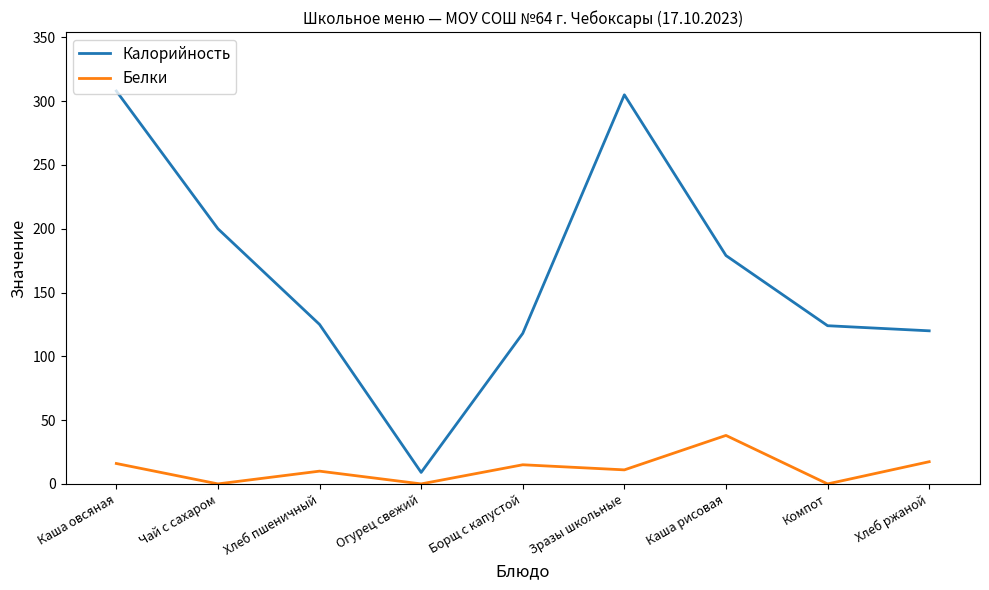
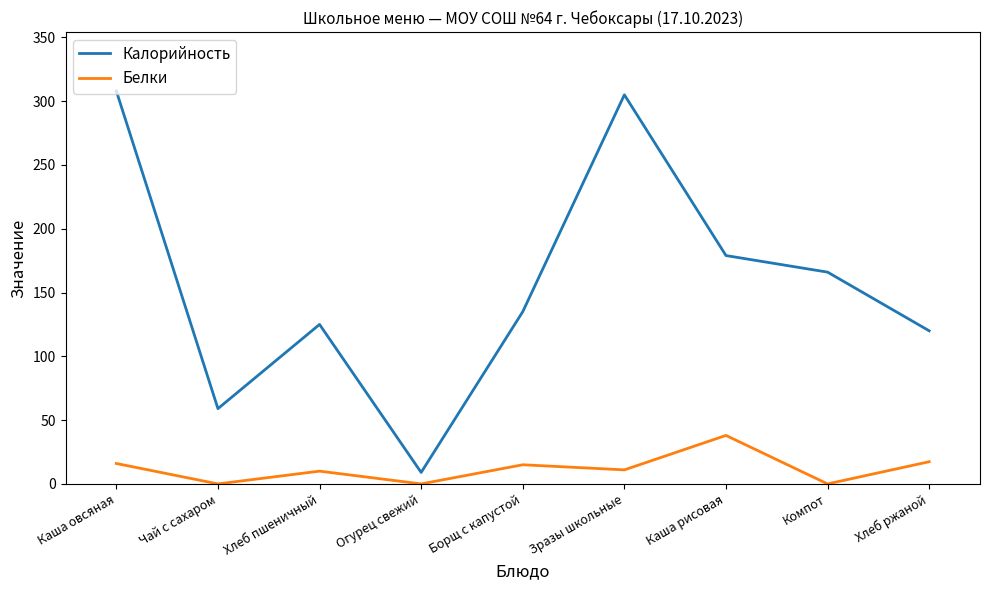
Калорийность, Чай с сахаром: 200 -> 59
Калорийность, Борщ с капустой: 118 -> 135
Калорийность, Компот: 124 -> 166
